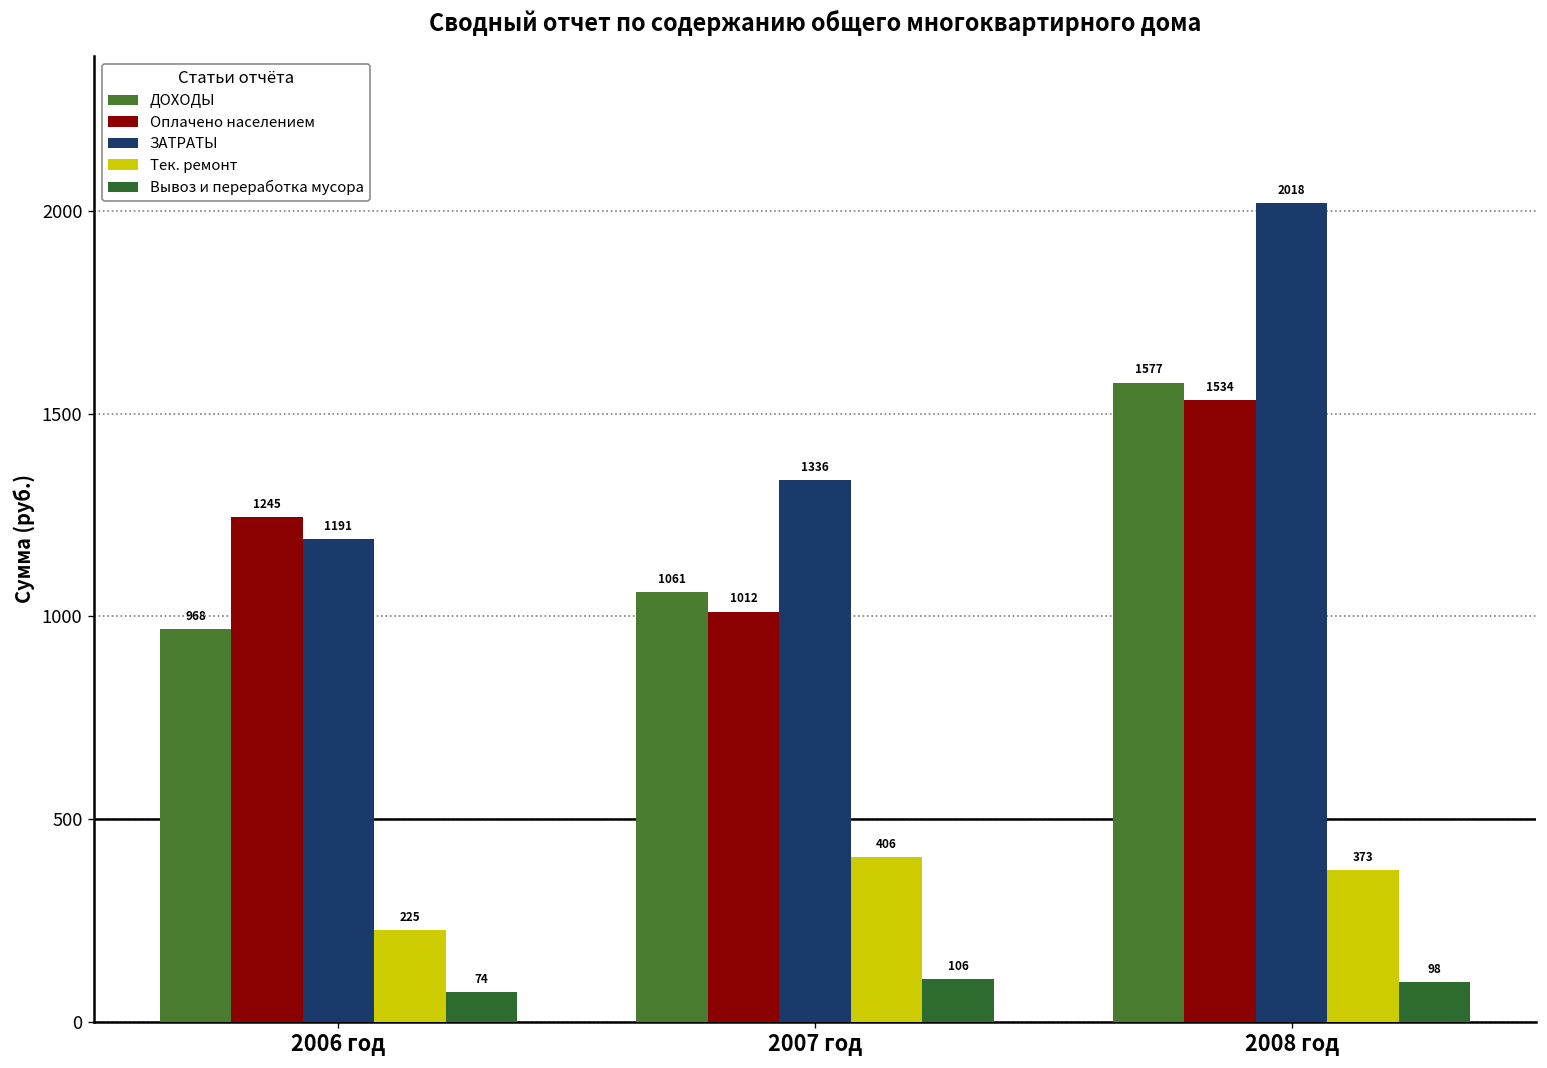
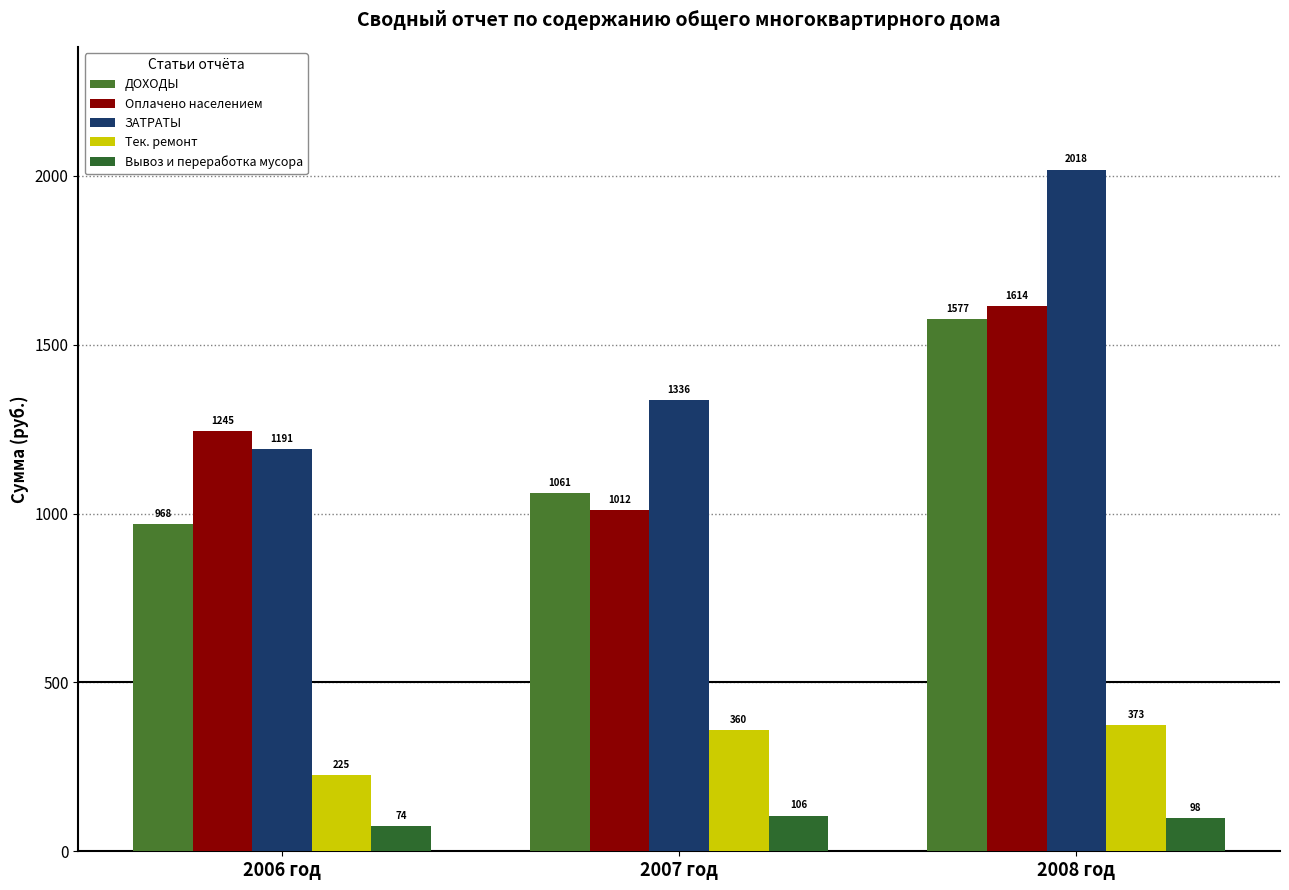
Тек. ремонт, 2007 год: 406 -> 360
Оплачено населением, 2008 год: 1534 -> 1614
